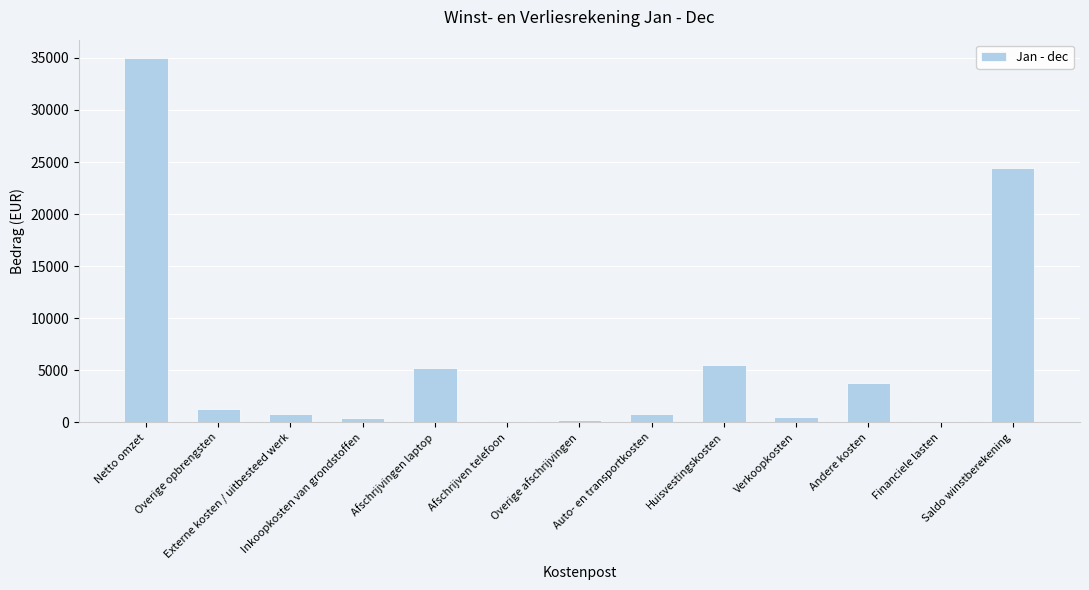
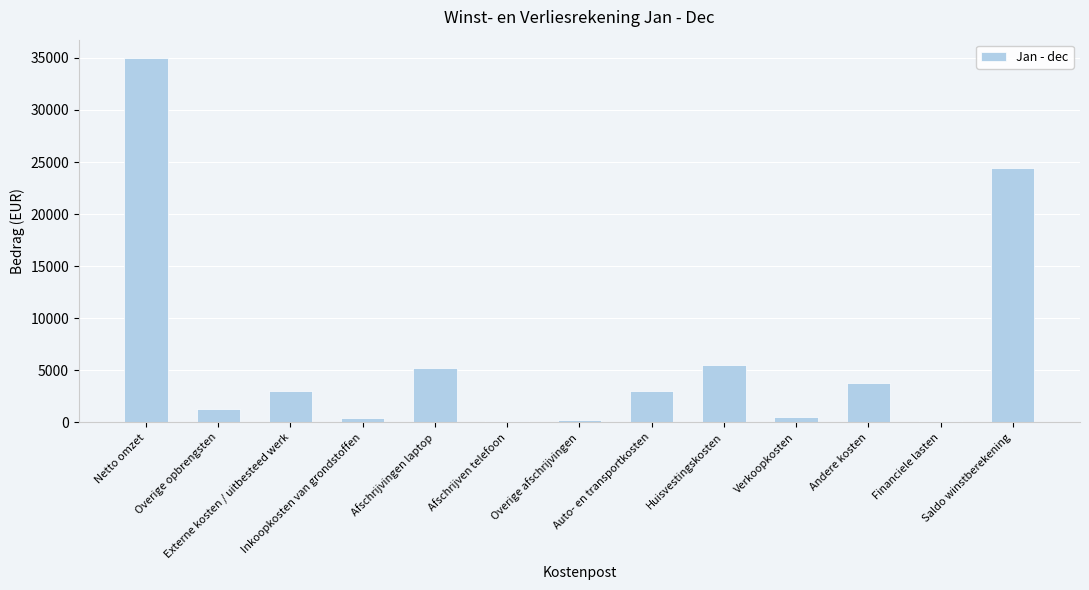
Externe kosten / uitbesteed werk: 800 -> 3000
Auto- en transportkosten: 800 -> 3000
